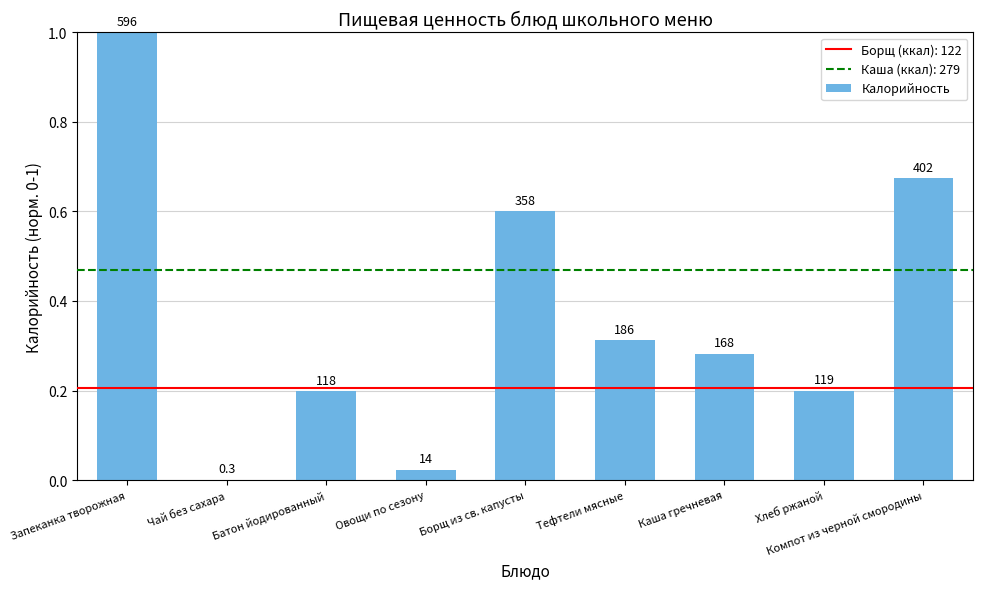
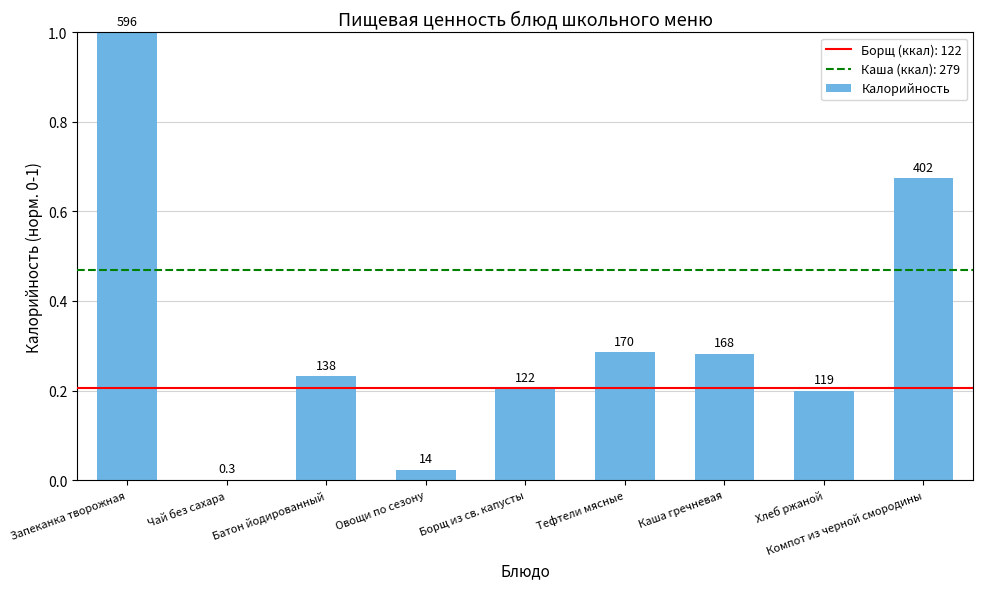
Батон йодированный: 118 -> 138
Борщ из св. капусты: 358 -> 122
Тефтели мясные: 186 -> 170
